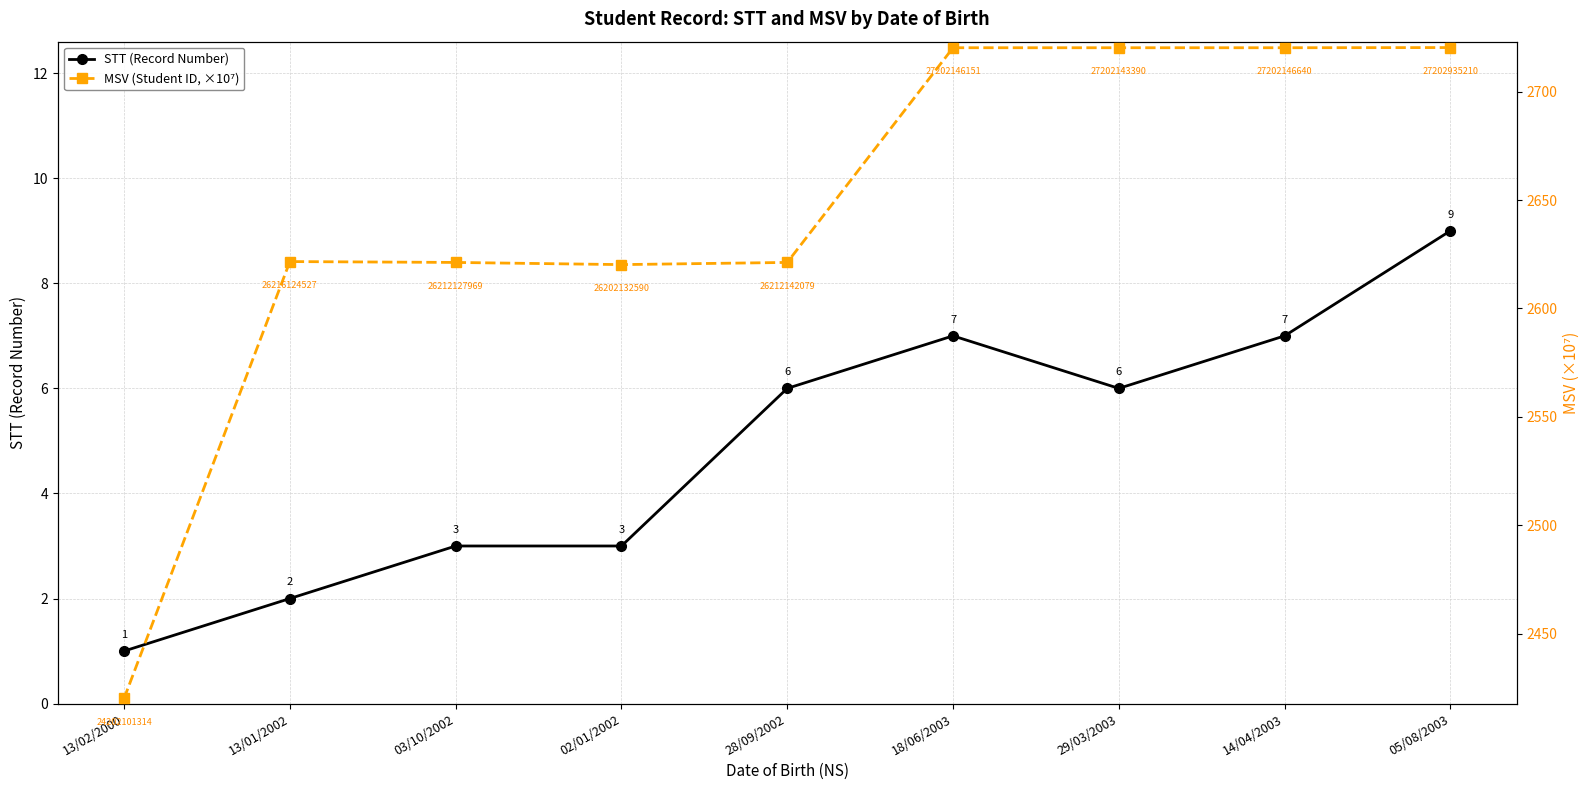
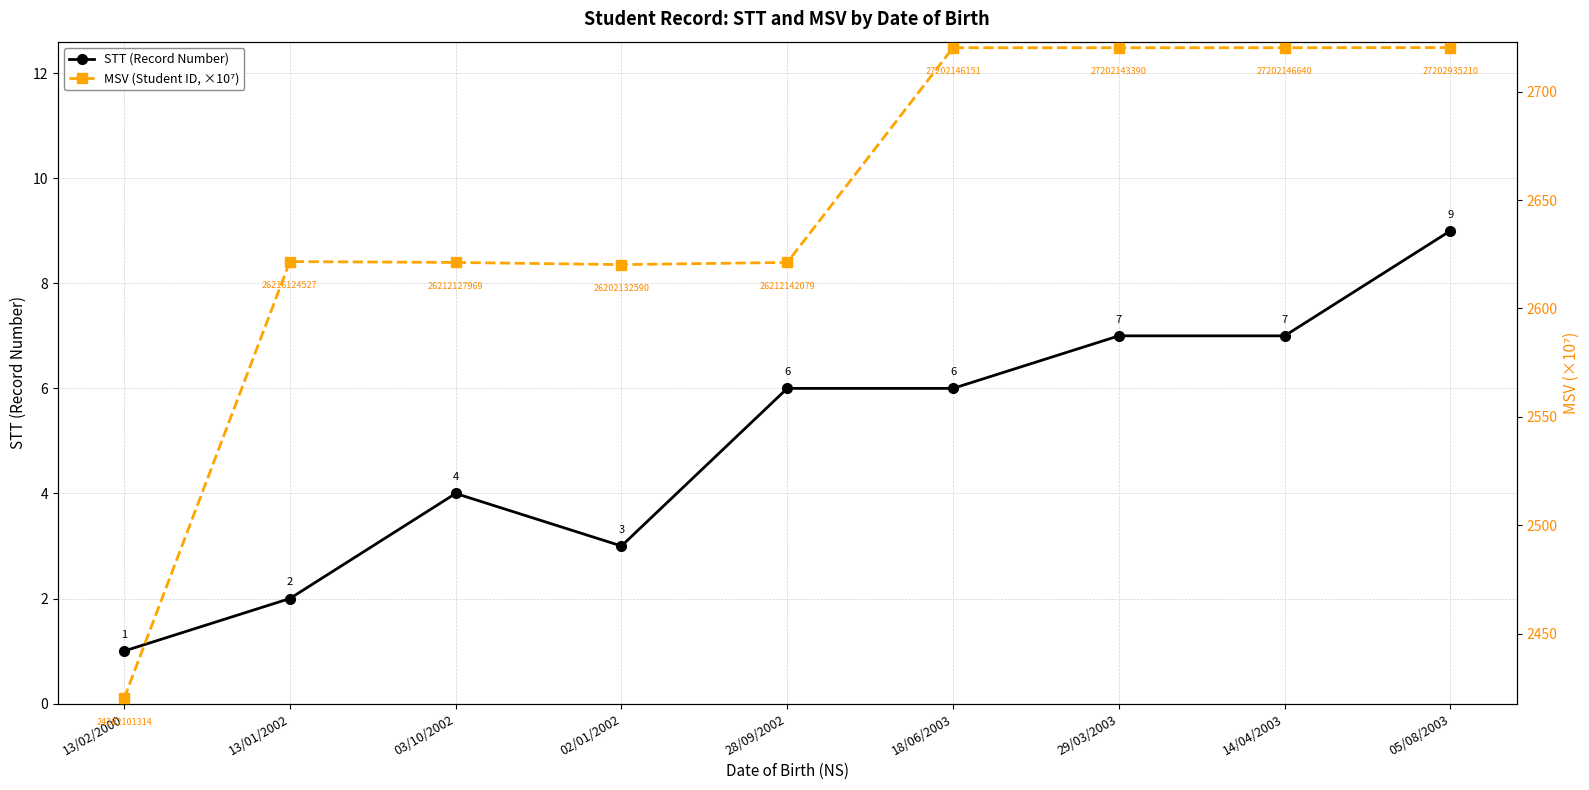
STT (Record Number), 03/10/2002: 3 -> 4
STT (Record Number), 18/06/2003: 7 -> 6
STT (Record Number), 29/03/2003: 6 -> 7
